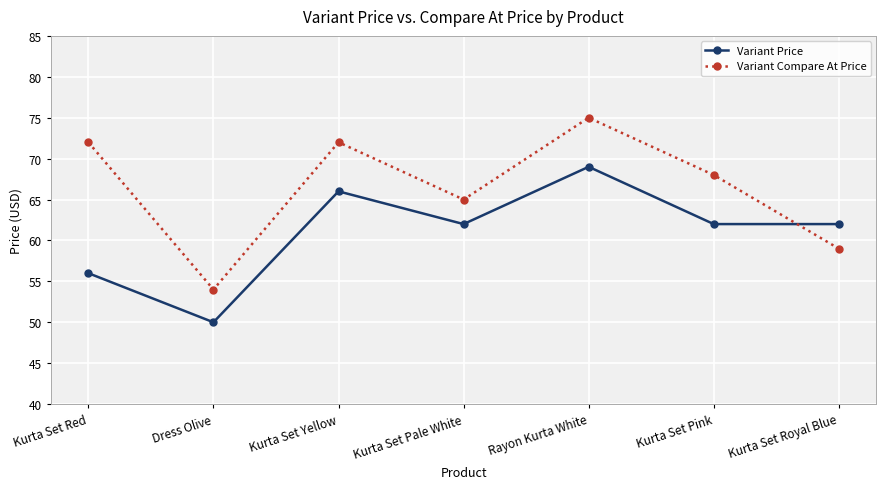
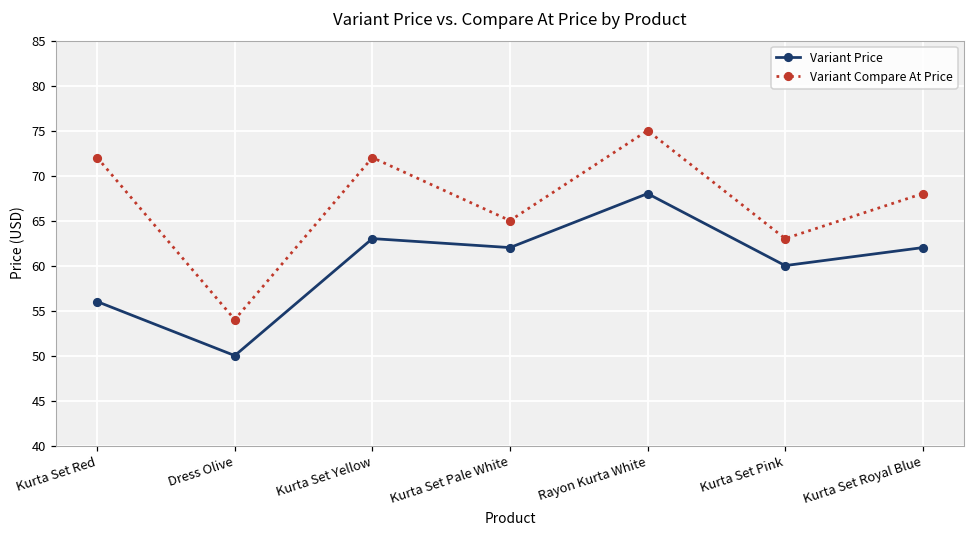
Variant Price, Kurta Set Yellow: 66 -> 63
Variant Price, Rayon Kurta White: 69 -> 68
Variant Price, Kurta Set Pink: 62 -> 60
Variant Compare At Price, Kurta Set Pink: 68 -> 63
Variant Compare At Price, Kurta Set Royal Blue: 59 -> 68
